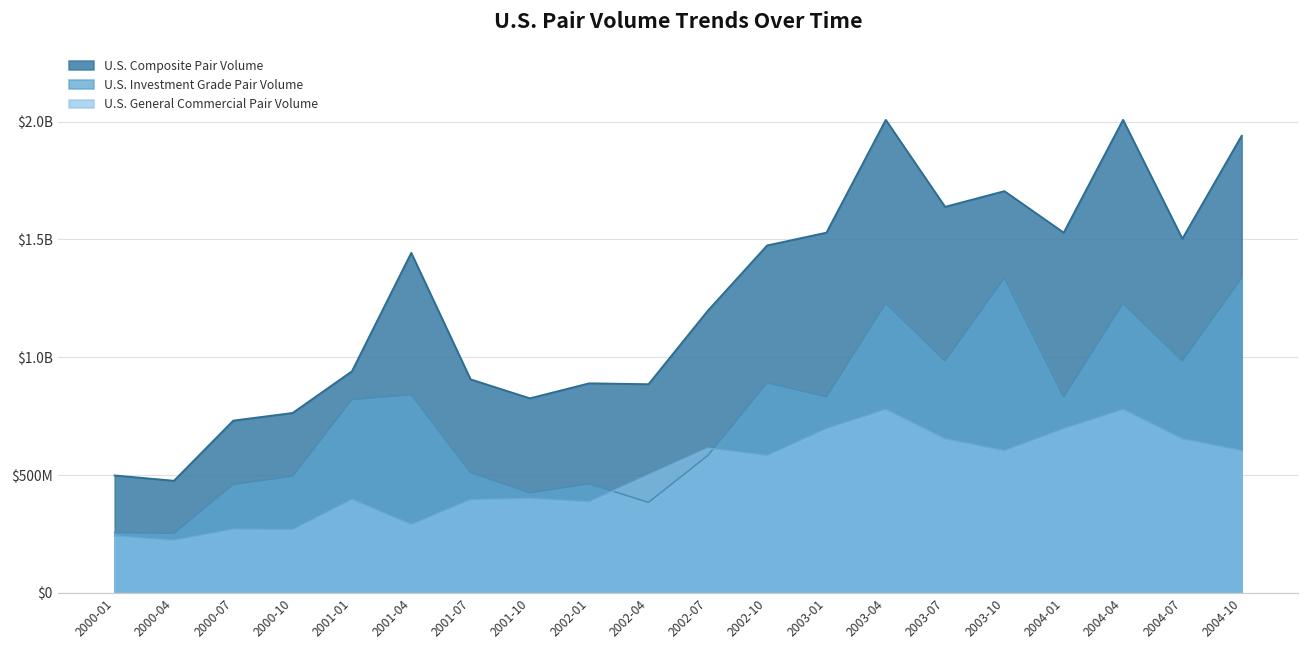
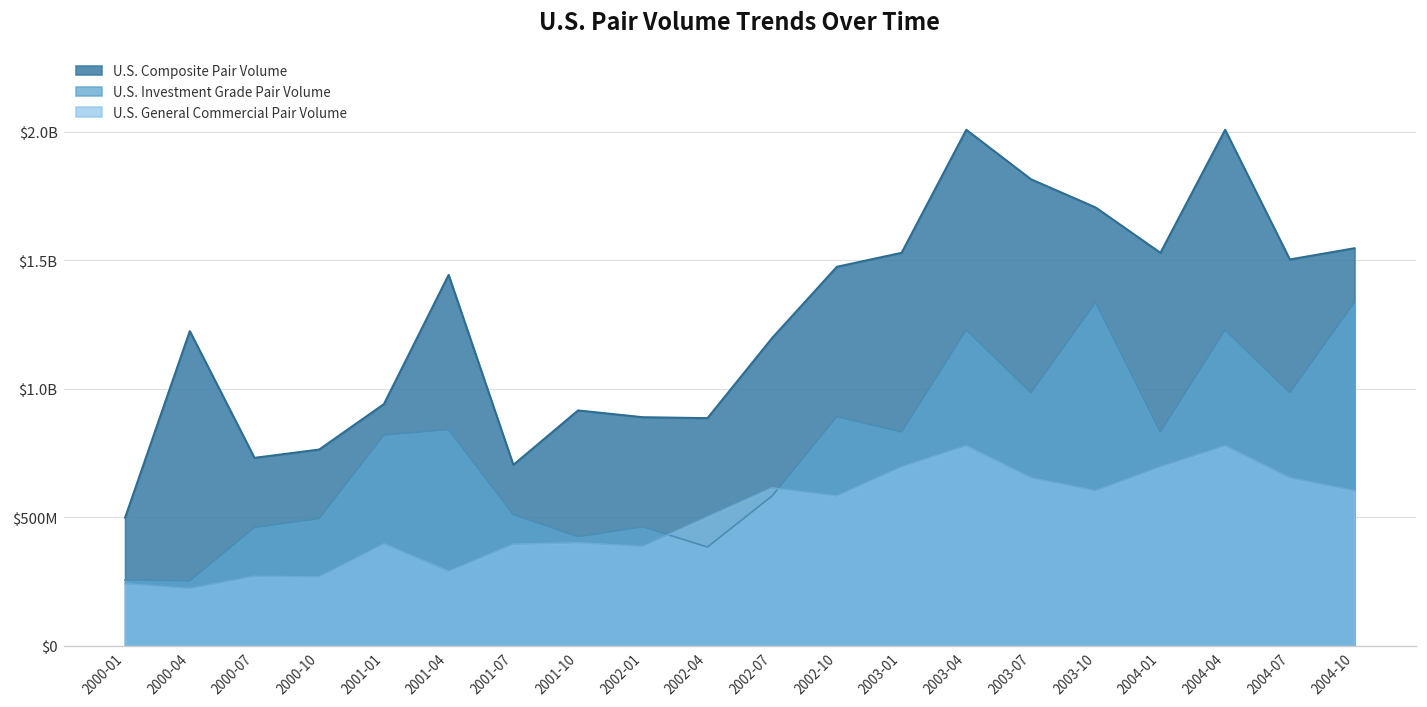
U.S. Composite Pair Volume, 2000-04: $480000000 -> $1220000000
U.S. Composite Pair Volume, 2001-07: $910000000 -> $700000000
U.S. Composite Pair Volume, 2001-10: $830000000 -> $920000000
U.S. Composite Pair Volume, 2003-07: $1640000000 -> $1810000000
U.S. Composite Pair Volume, 2004-10: $1940000000 -> $1550000000
